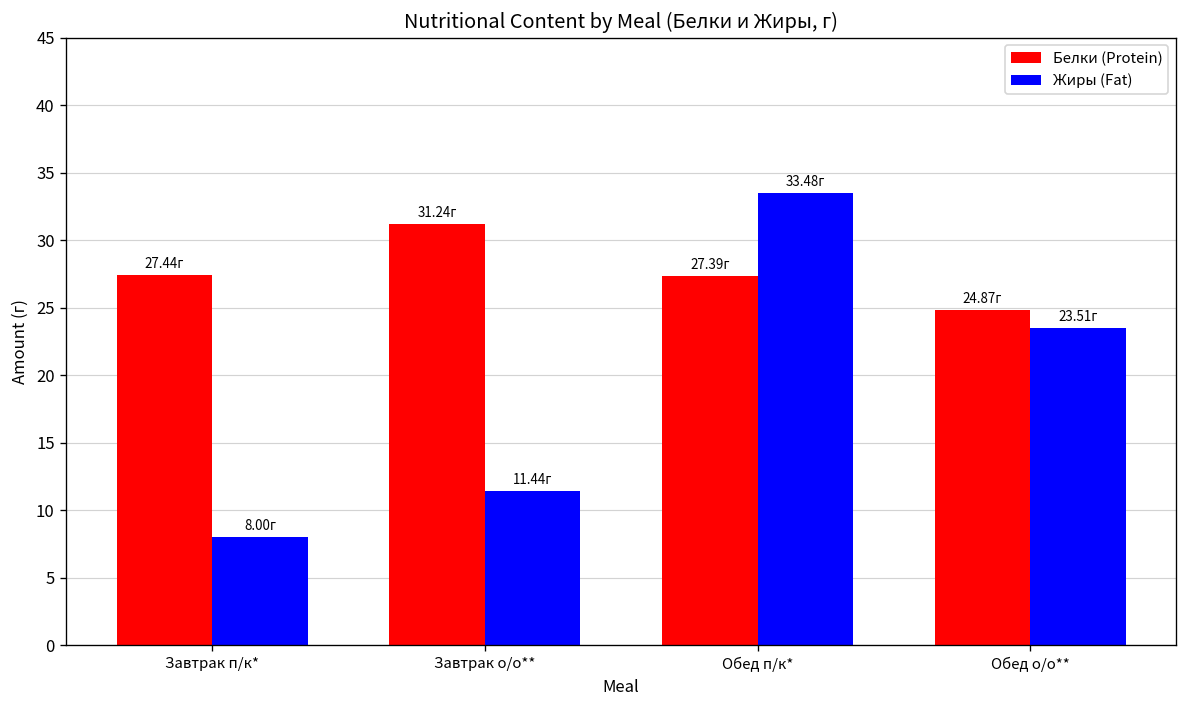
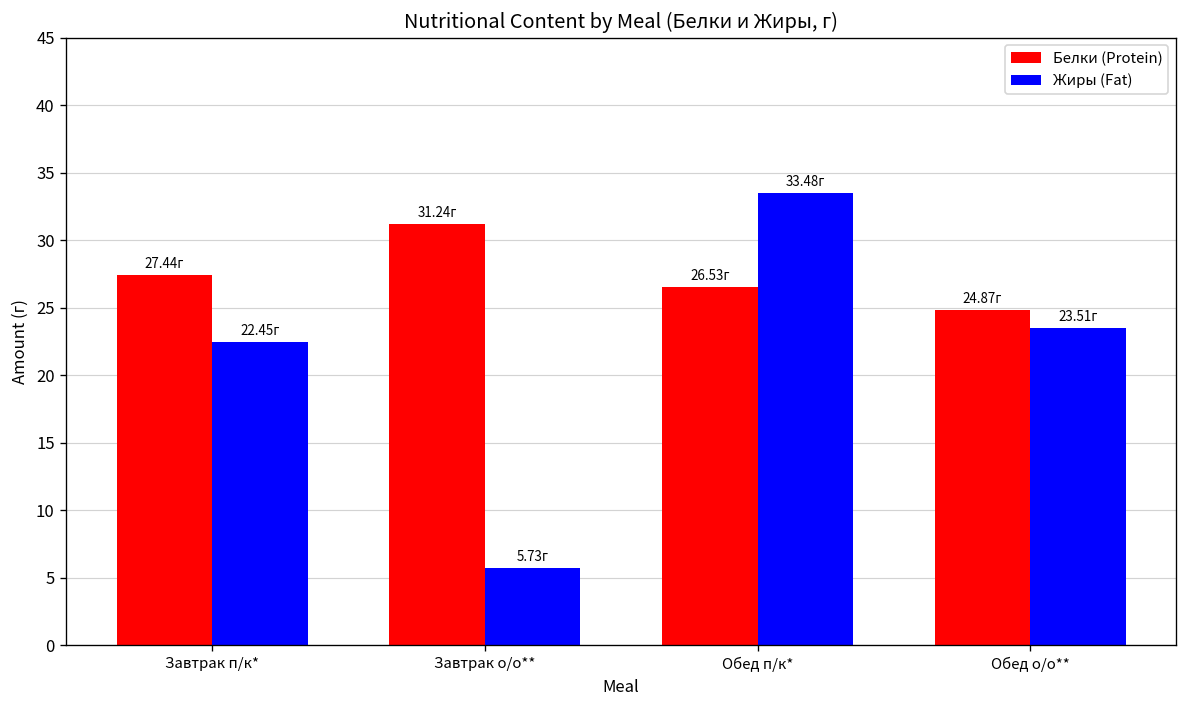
Жиры (Fat), Завтрак п/к*: 8.00г -> 22.45г
Жиры (Fat), Завтрак о/о**: 11.44г -> 5.73г
Белки (Protein), Обед п/к*: 27.39г -> 26.53г
